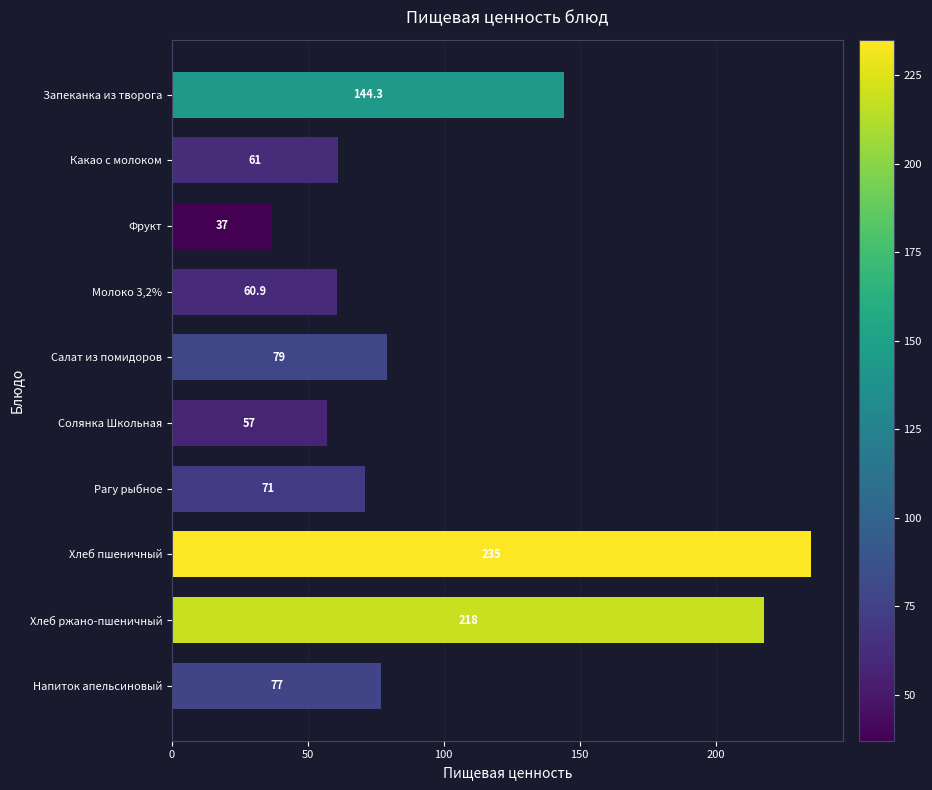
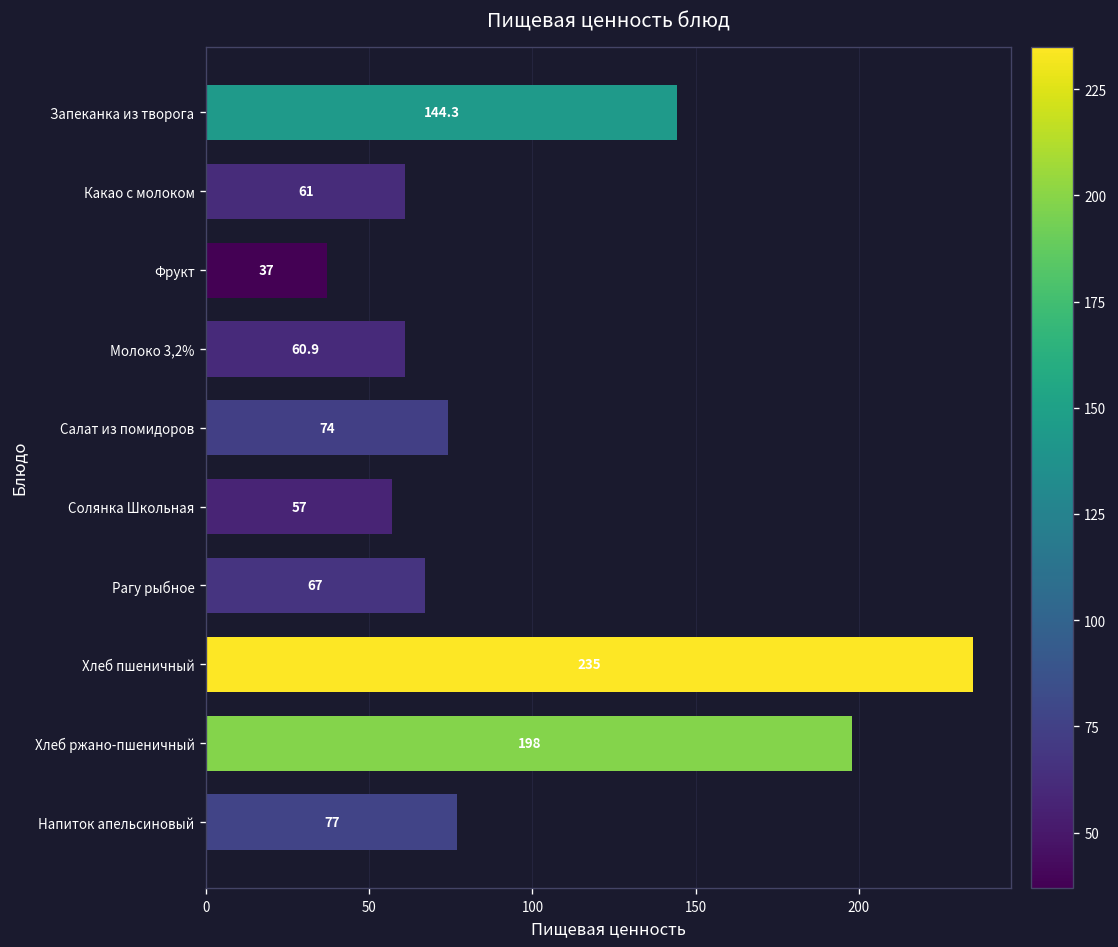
Салат из помидоров: 79 -> 74
Рагу рыбное: 71 -> 67
Хлеб ржано-пшеничный: 218 -> 198
